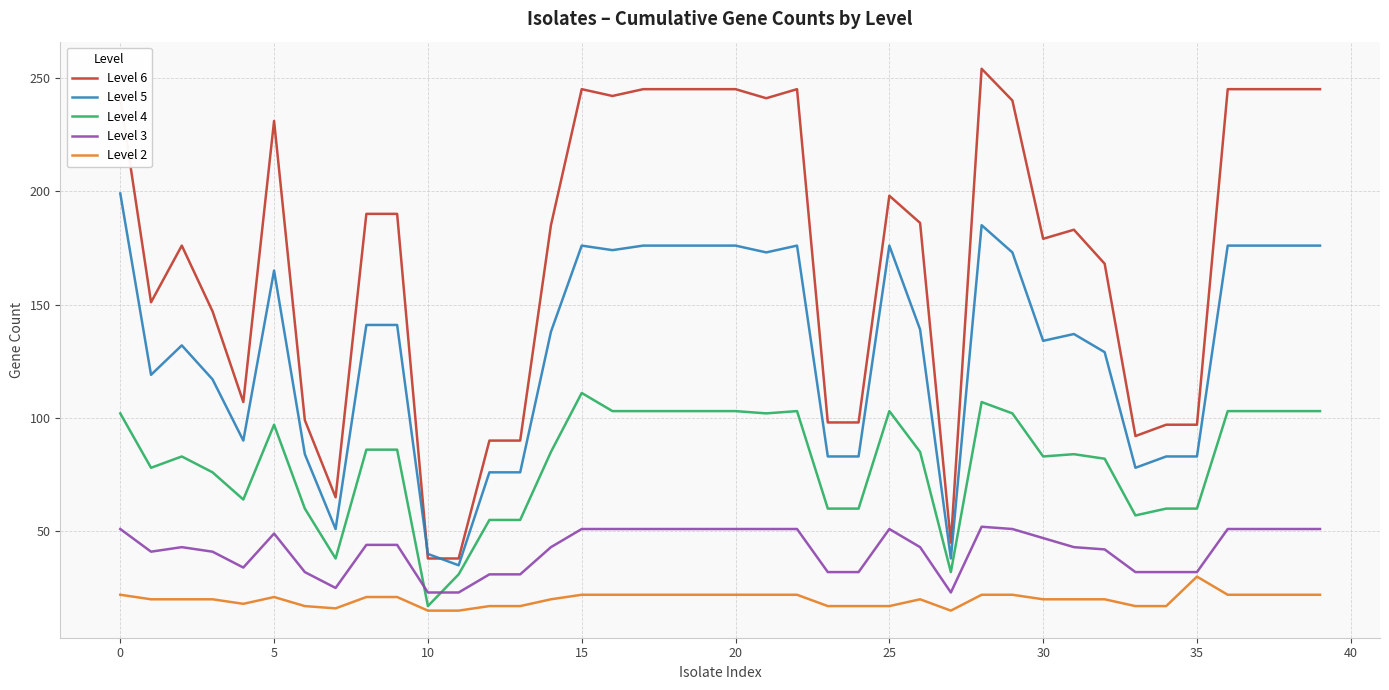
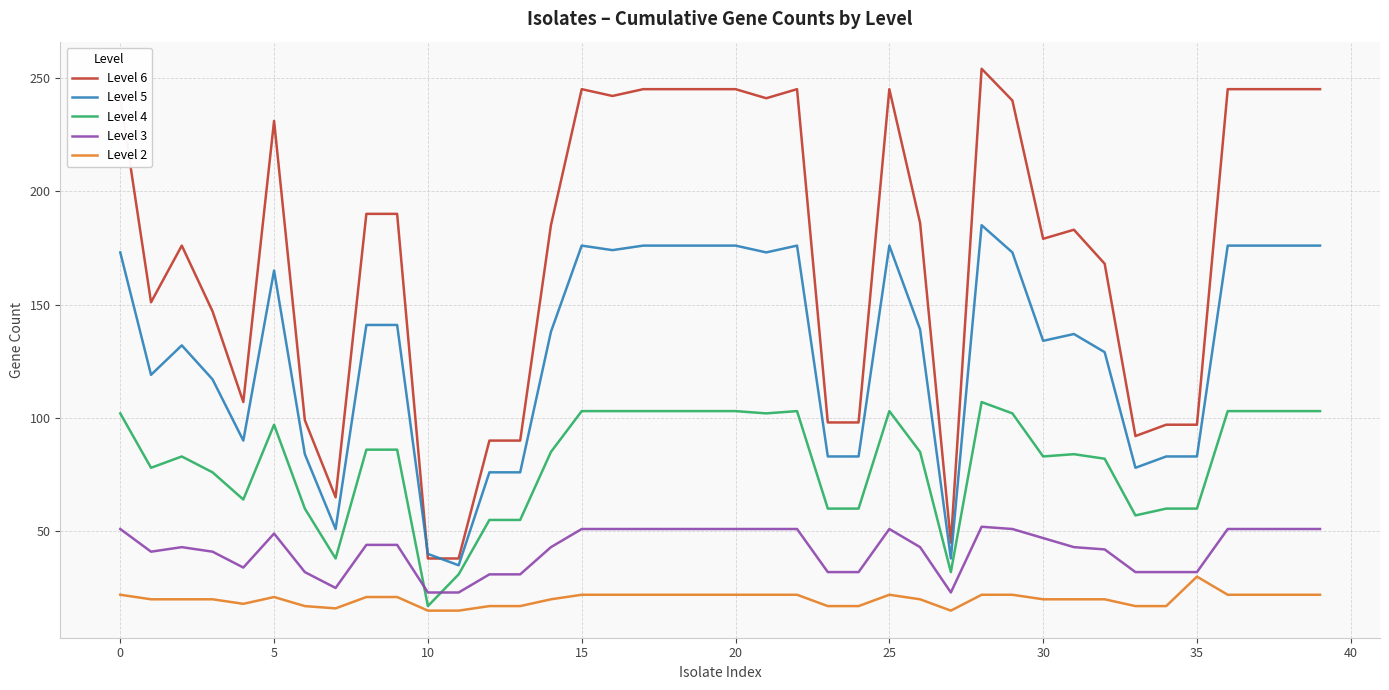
Level 5, 0: 199 -> 173
Level 4, 15: 111 -> 103
Level 6, 25: 198 -> 245
Level 2, 25: 17 -> 22
